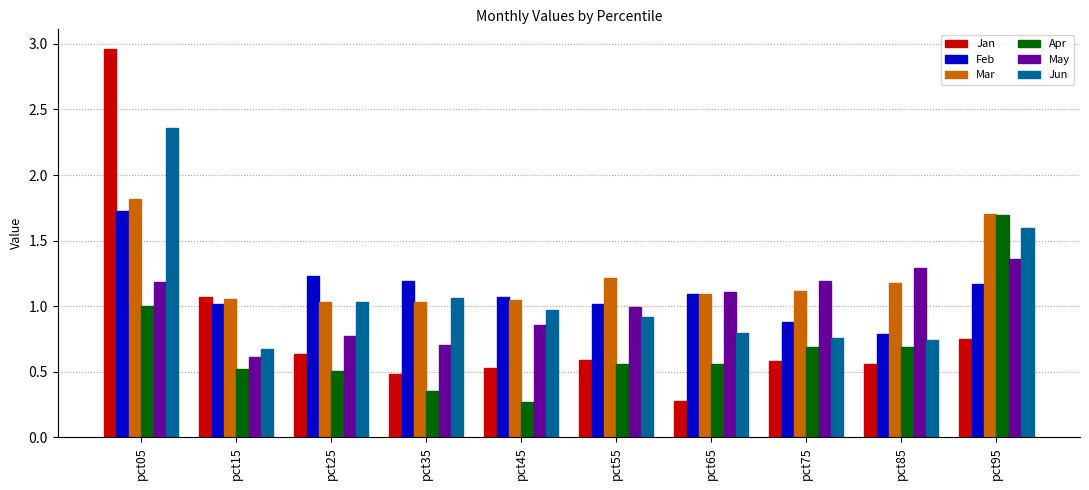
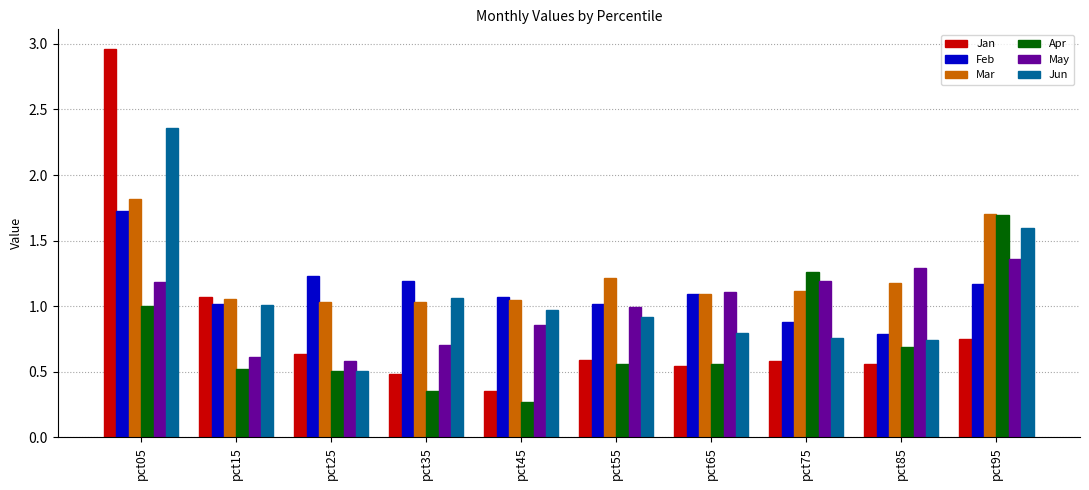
Jun, pct15: 0.67 -> 1.01
May, pct25: 0.77 -> 0.58
Jun, pct25: 1.03 -> 0.51
Jan, pct45: 0.53 -> 0.36
Jan, pct65: 0.28 -> 0.54
Apr, pct75: 0.69 -> 1.26
